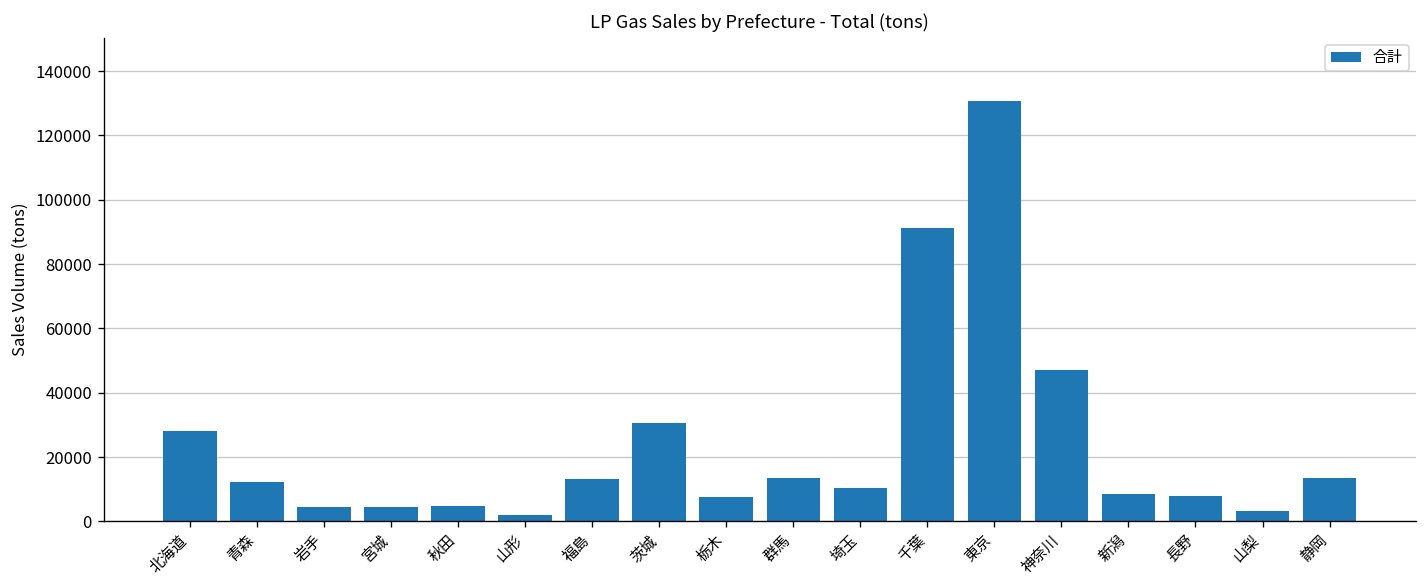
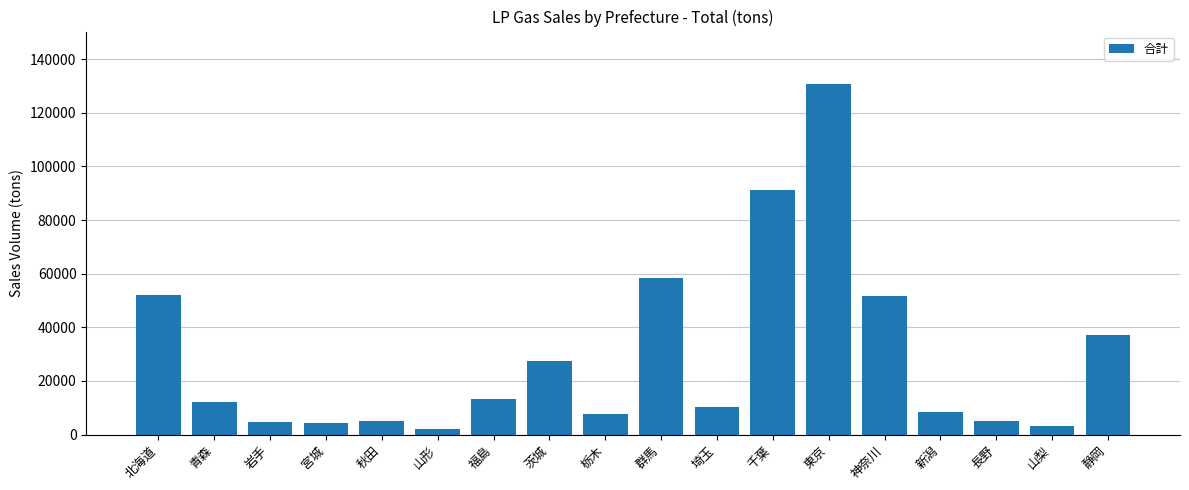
北海道: 28000 -> 52000
茨城: 31000 -> 28000
群馬: 14000 -> 59000
神奈川: 47000 -> 52000
長野: 8000 -> 5000
静岡: 14000 -> 37000
